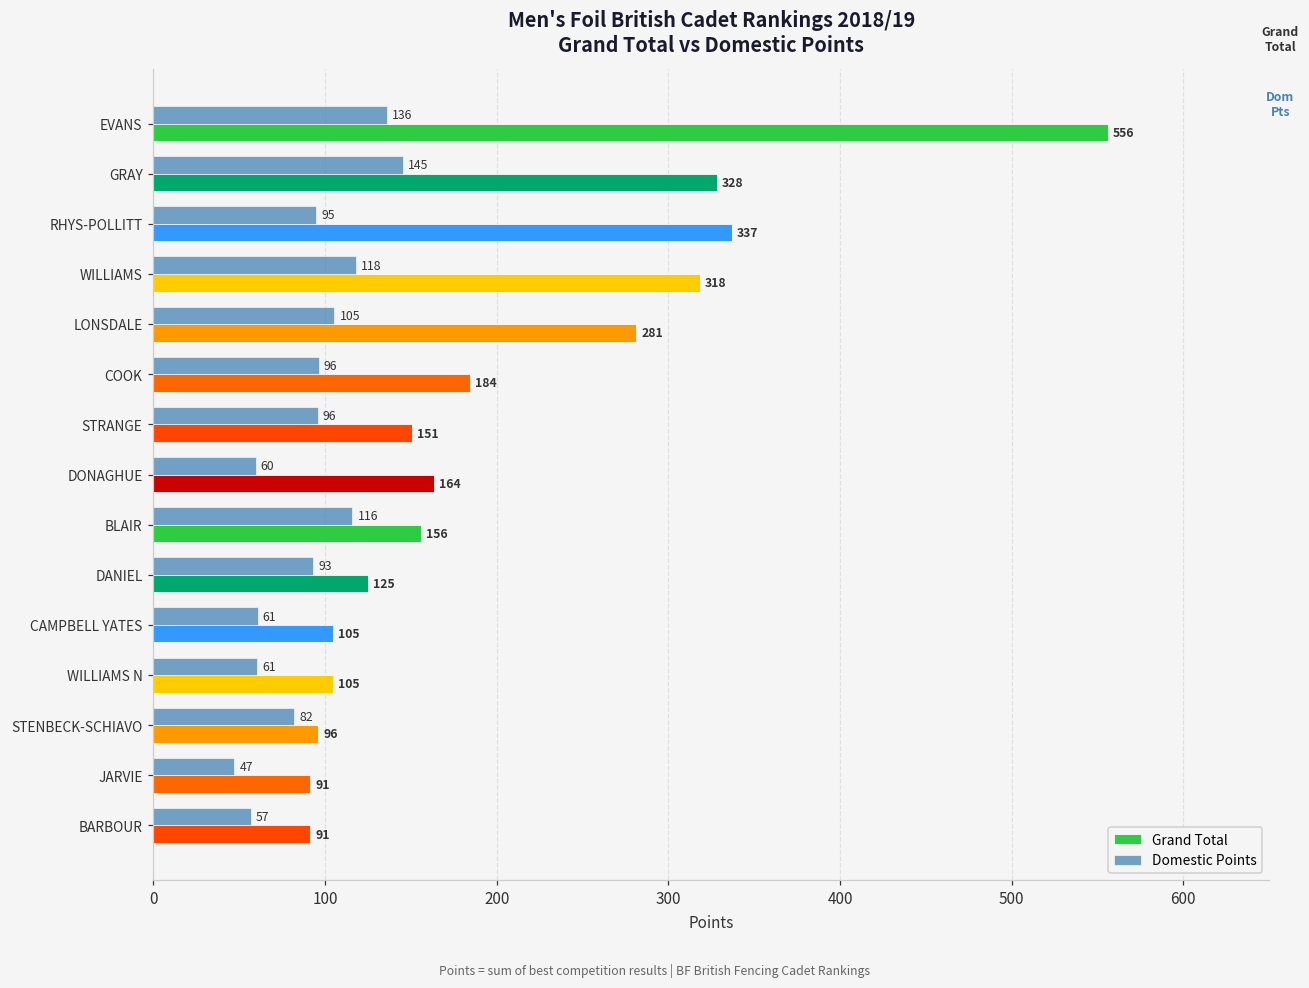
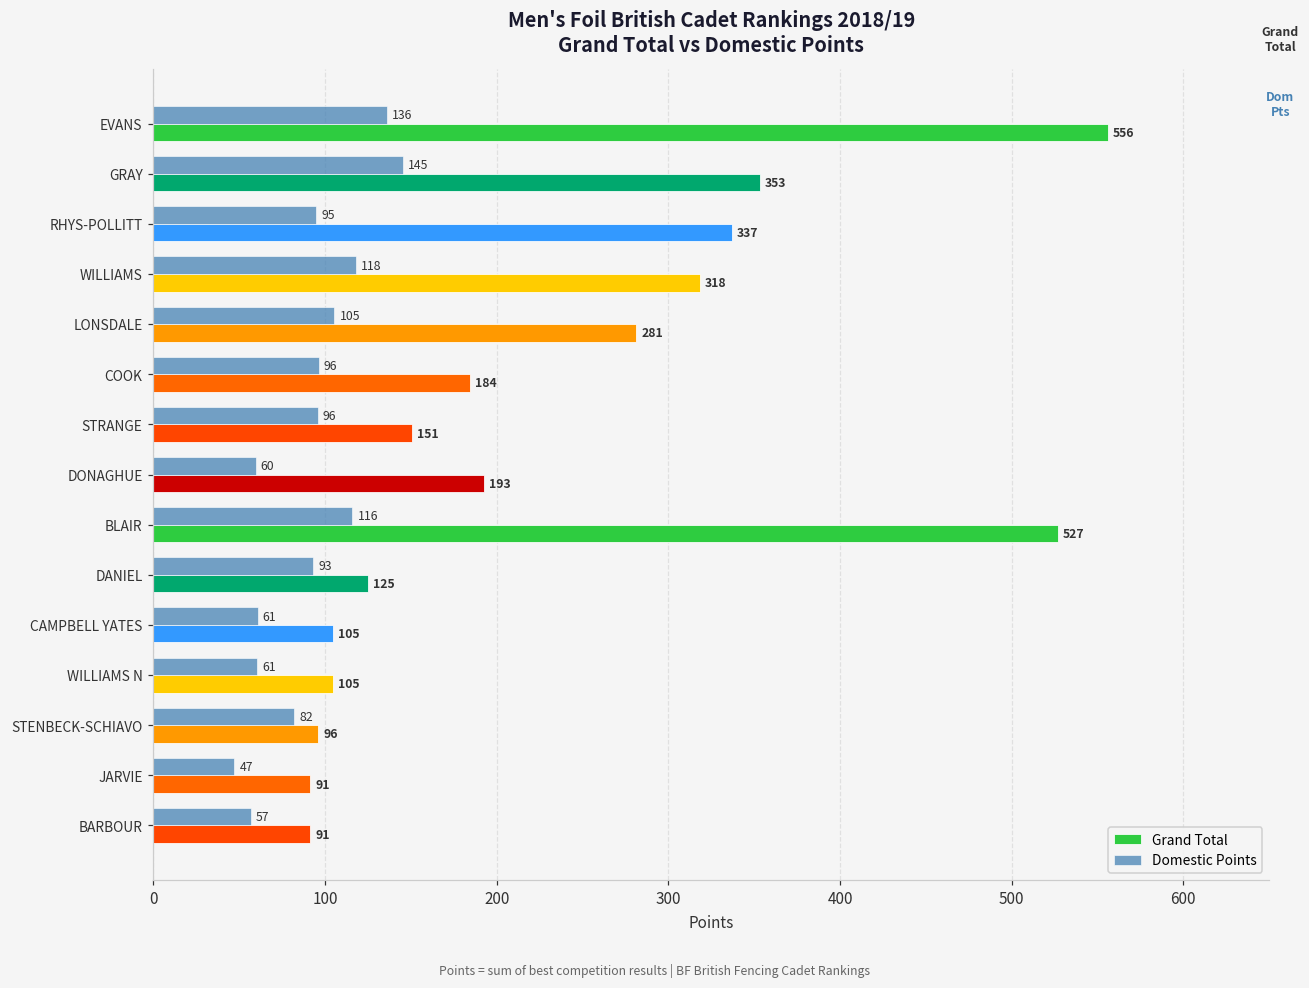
Grand Total, GRAY: 328 -> 353
Grand Total, DONAGHUE: 164 -> 193
Grand Total, BLAIR: 156 -> 527
